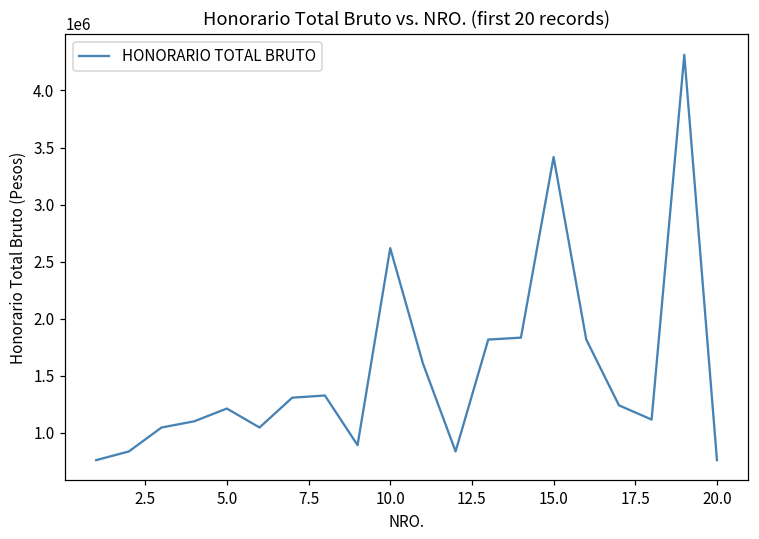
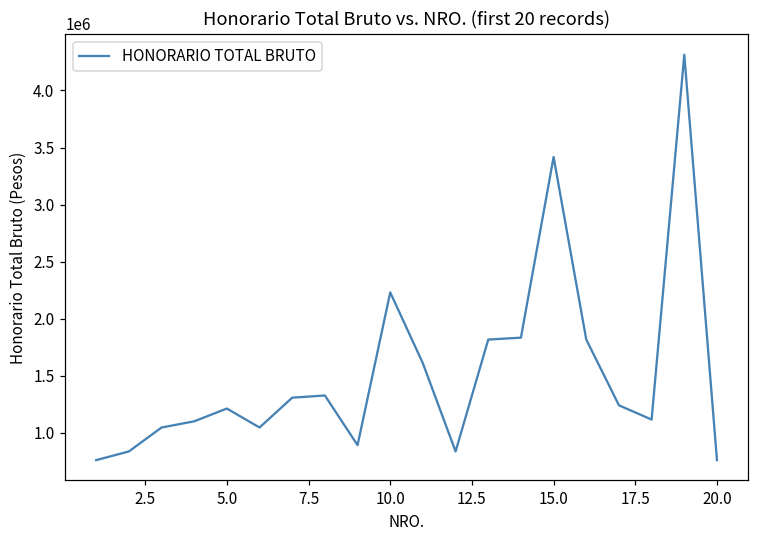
10.0: 2620000 -> 2230000
